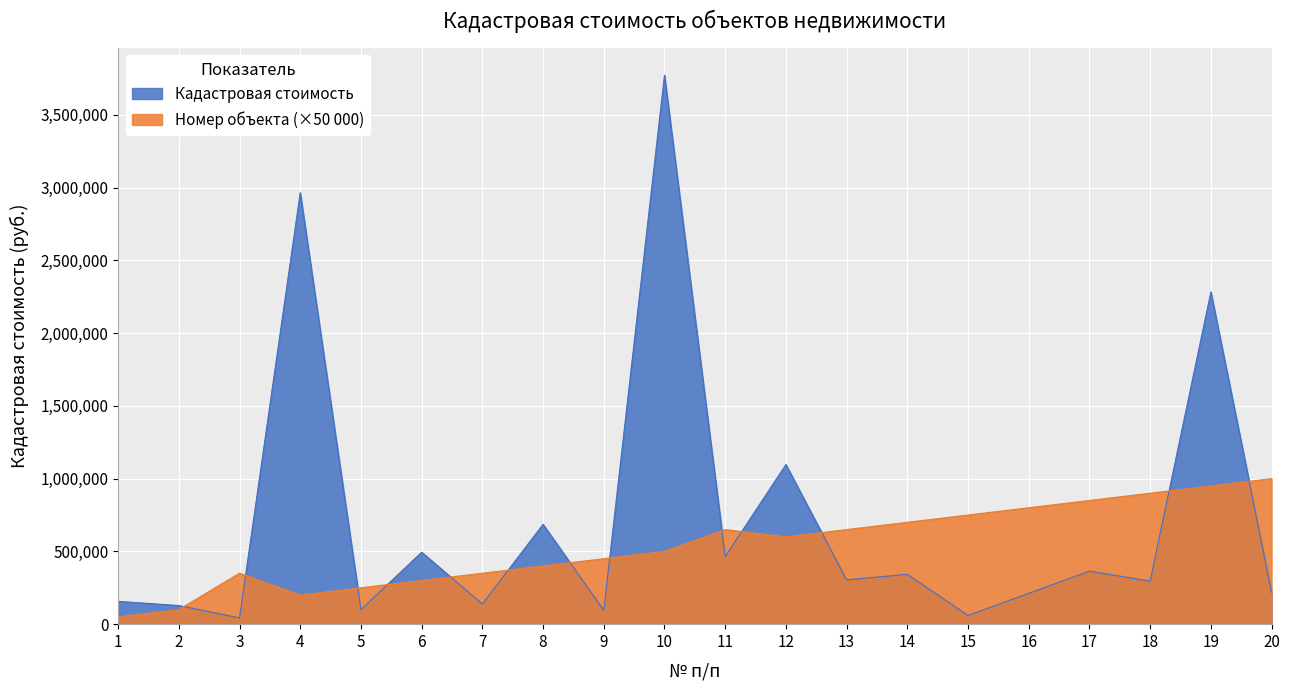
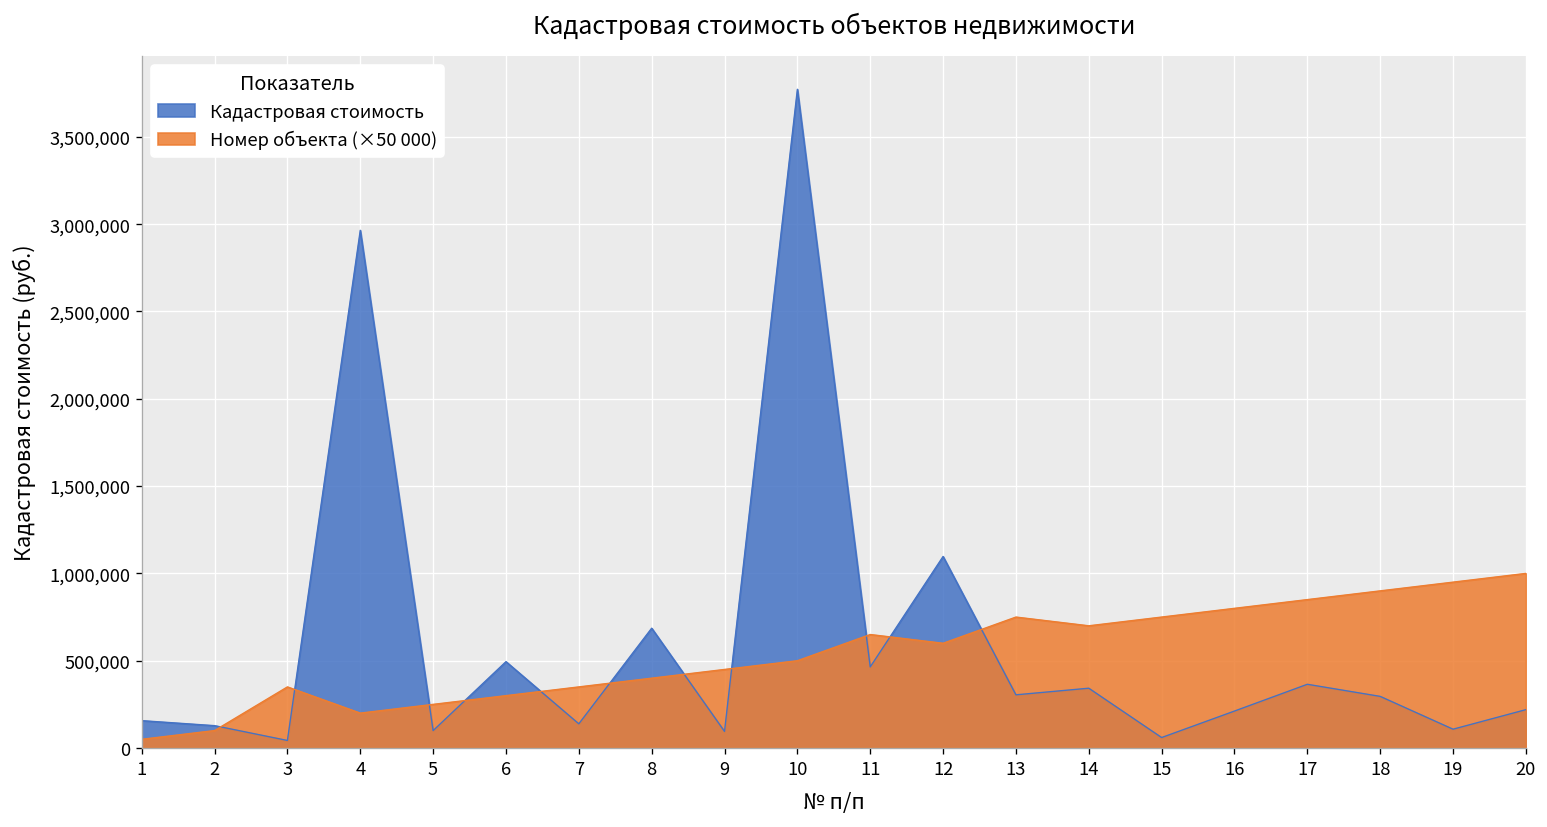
Номер объекта (×50 000), 13: 650,000 -> 750,000
Кадастровая стоимость, 19: 2,280,000 -> 110,000
